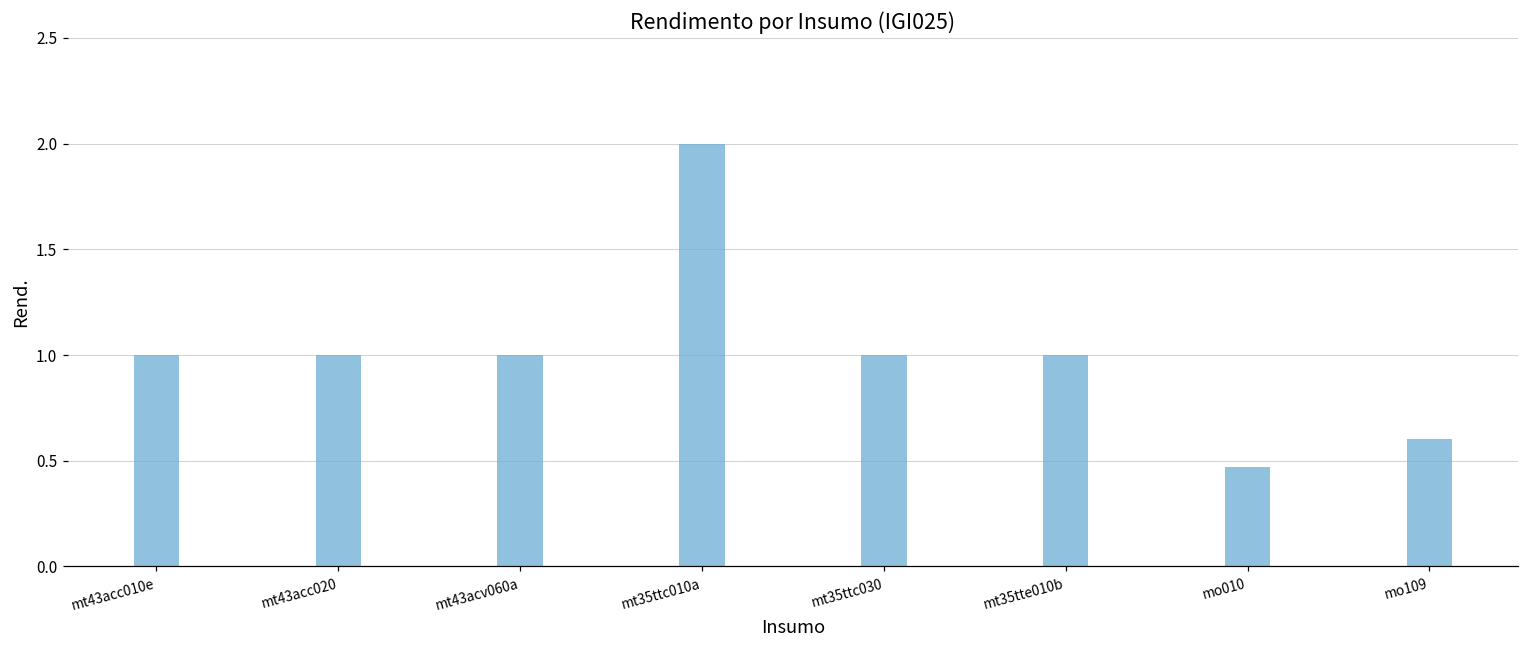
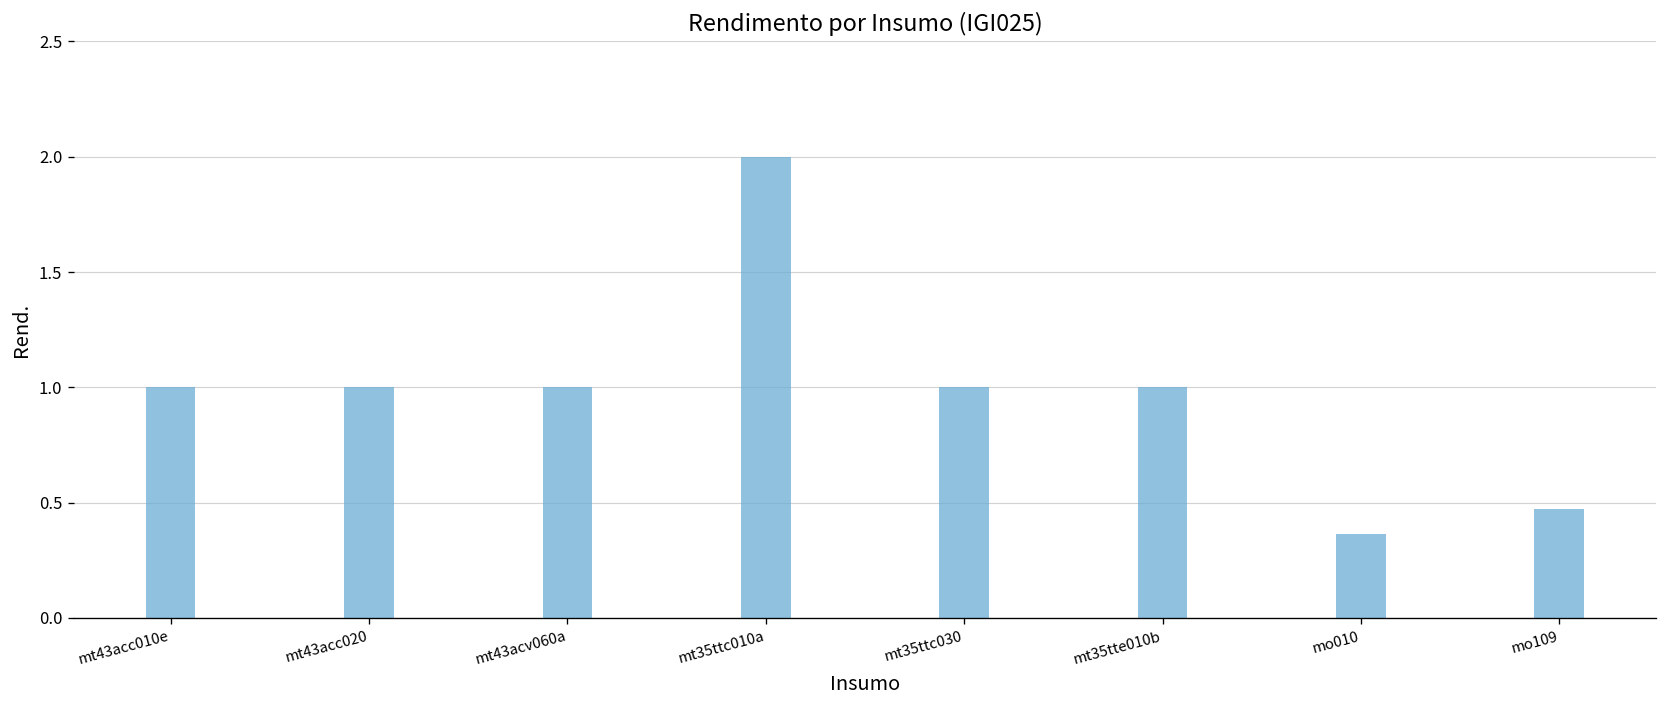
mo010: 0.47 -> 0.36
mo109: 0.60 -> 0.47
